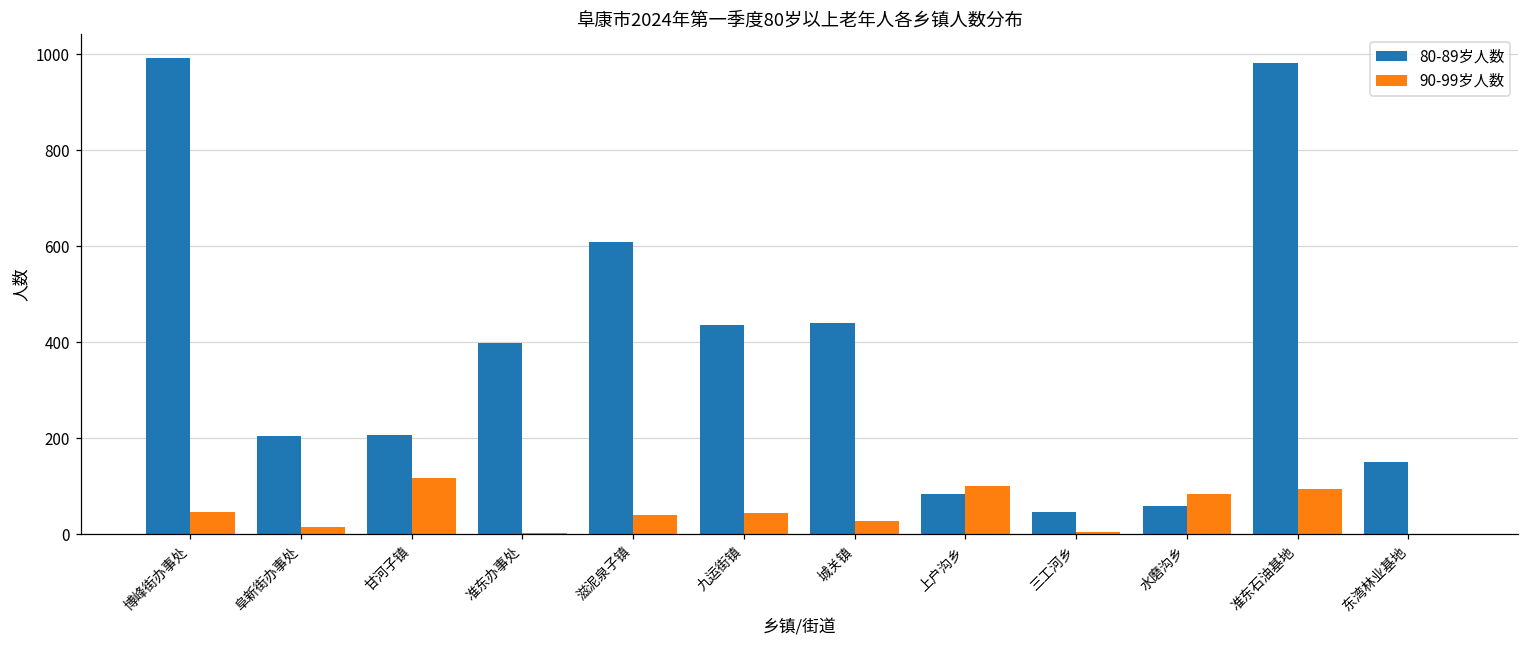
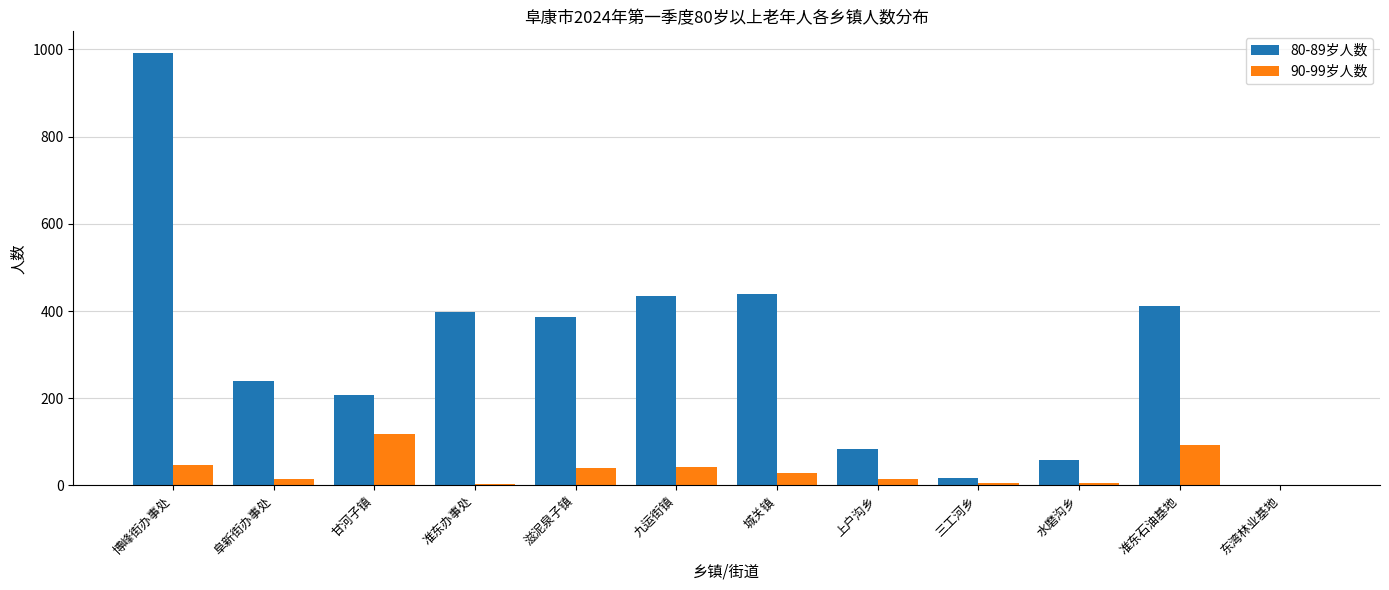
80-89岁人数, 阜新街办事处: 200 -> 240
80-89岁人数, 滋泥泉子镇: 610 -> 390
90-99岁人数, 上户沟乡: 100 -> 20
80-89岁人数, 三工河乡: 50 -> 20
90-99岁人数, 水磨沟乡: 80 -> 10
80-89岁人数, 准东石油基地: 980 -> 410
80-89岁人数, 东湾林业基地: 150 -> 0
